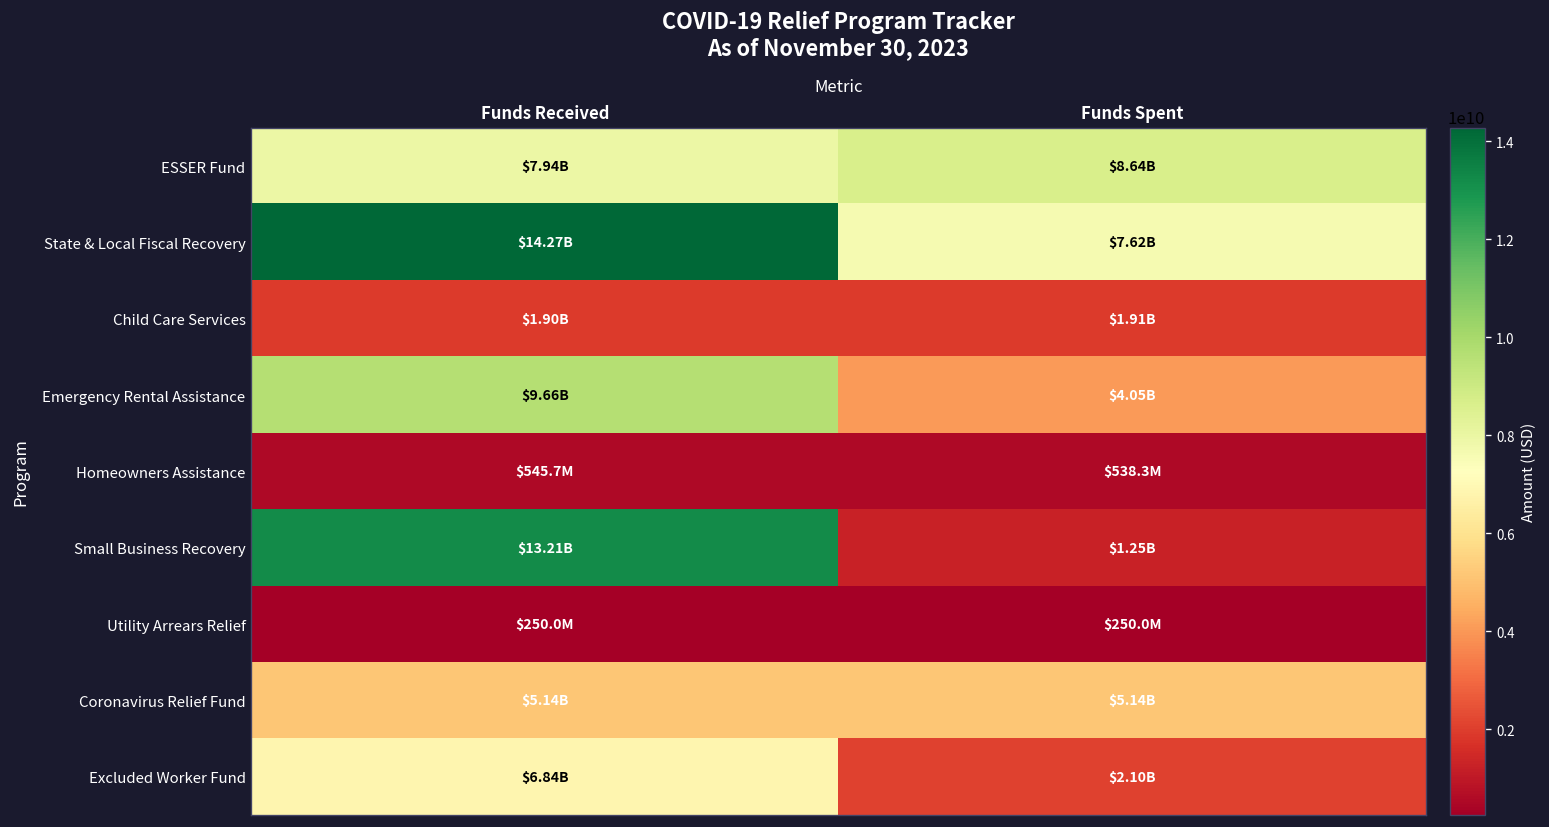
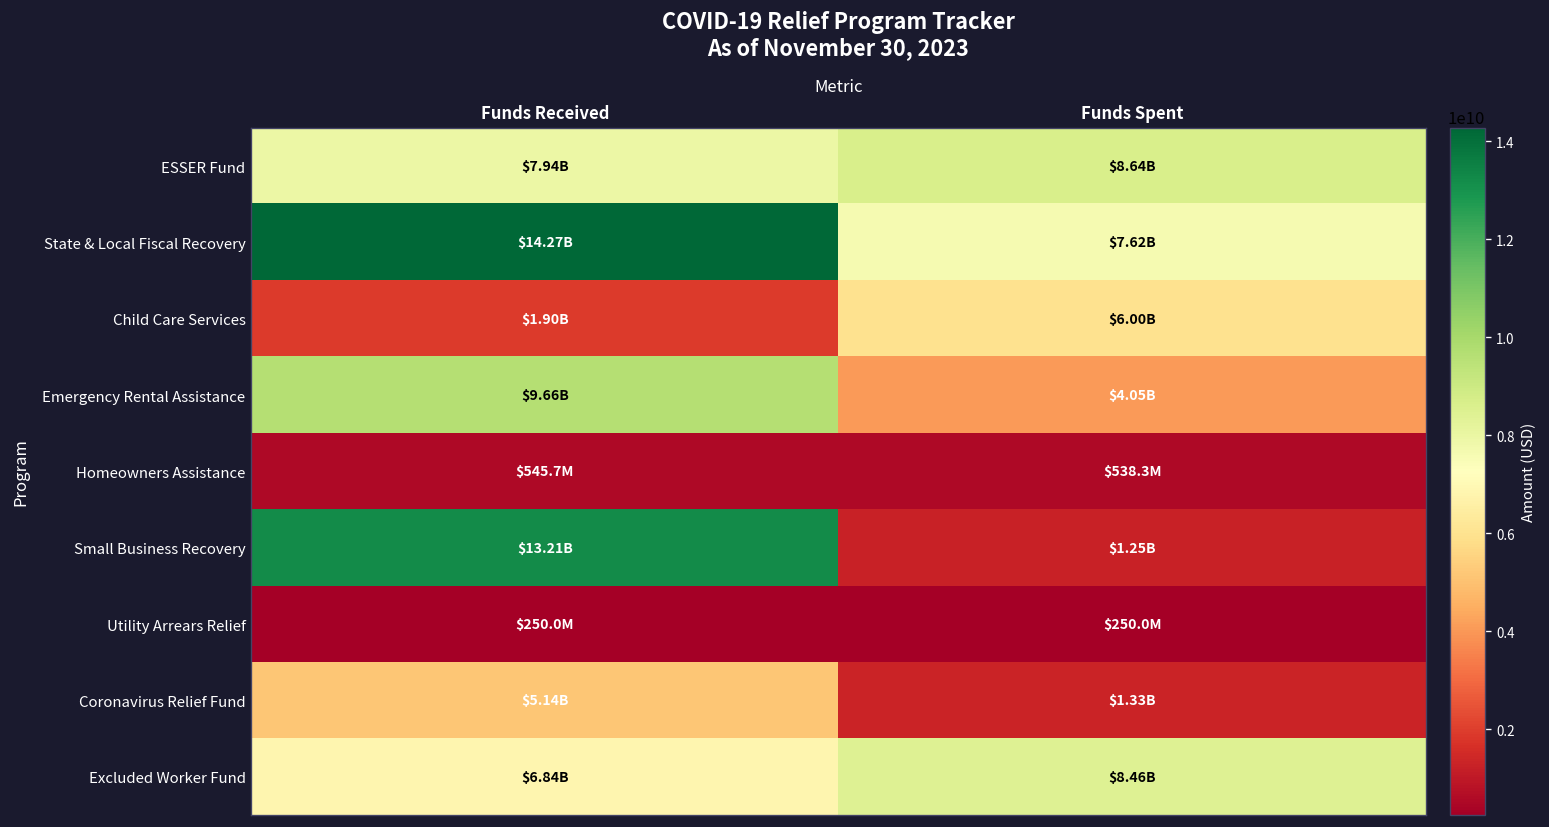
Child Care Services, Funds Spent: $1.91B -> $6.00B
Coronavirus Relief Fund, Funds Spent: $5.14B -> $1.33B
Excluded Worker Fund, Funds Spent: $2.10B -> $8.46B
